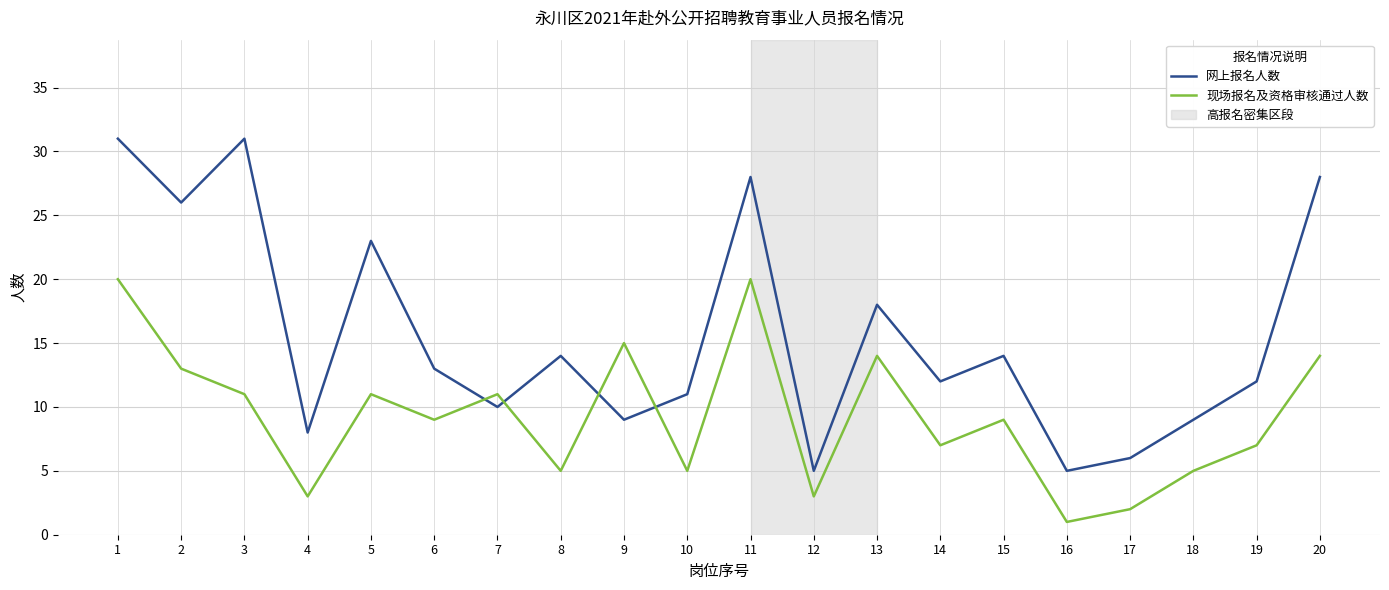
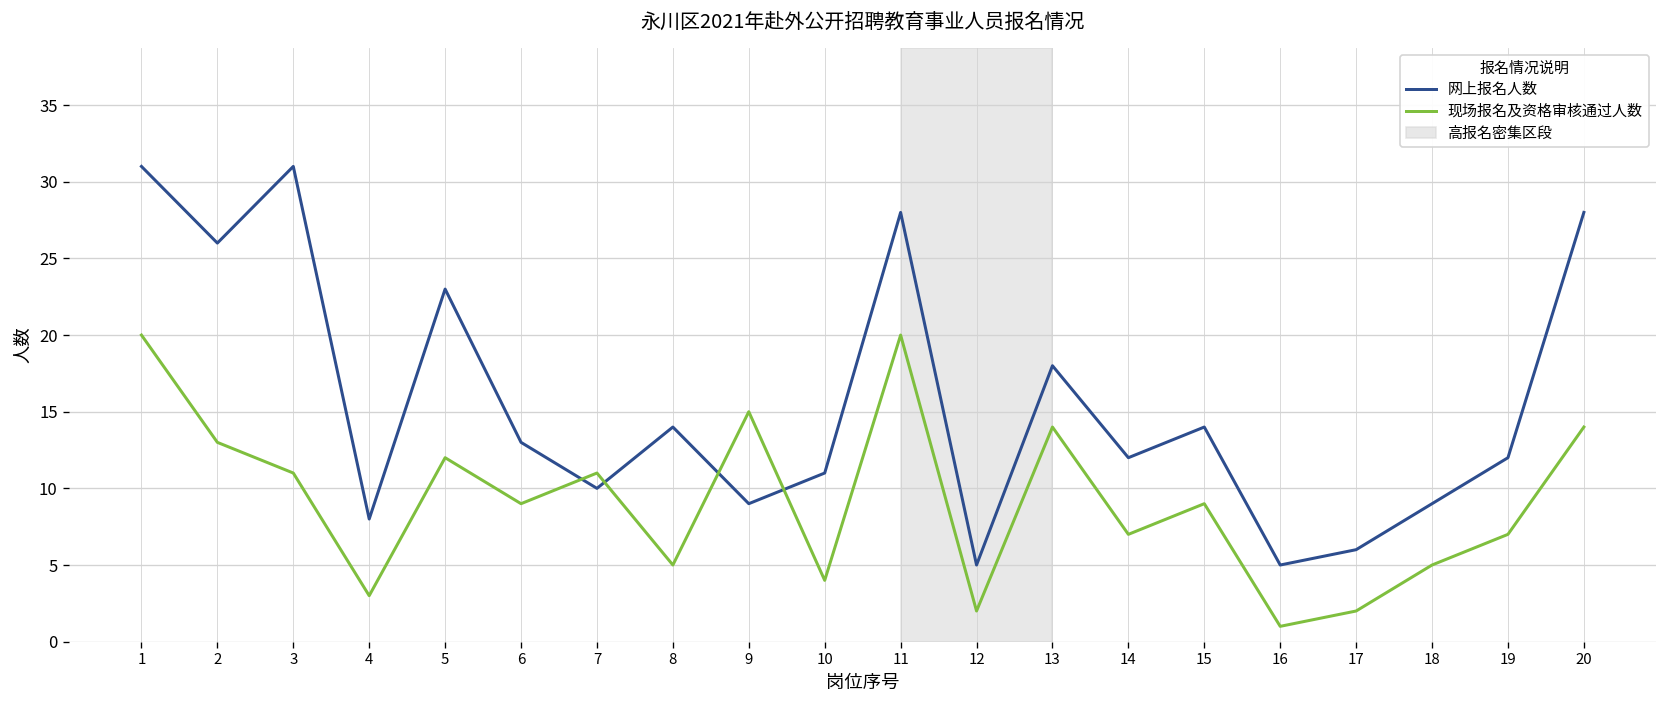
现场报名及资格审核通过人数, 5: 11 -> 12
现场报名及资格审核通过人数, 10: 5 -> 4
现场报名及资格审核通过人数, 12: 3 -> 2
